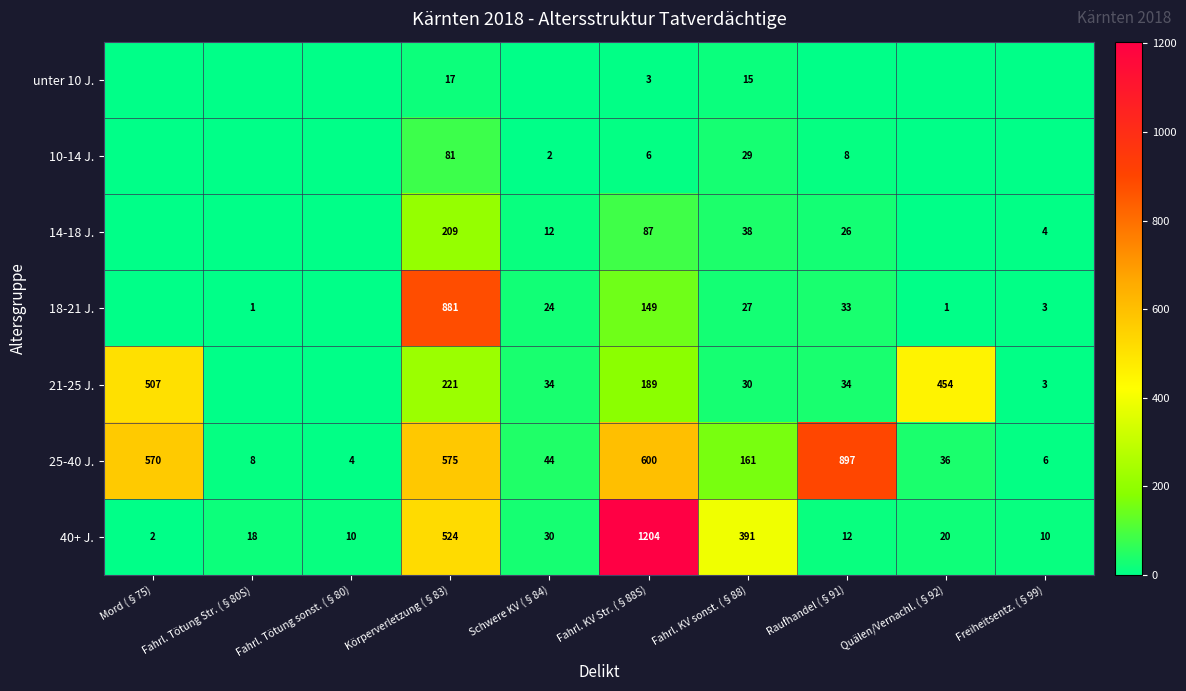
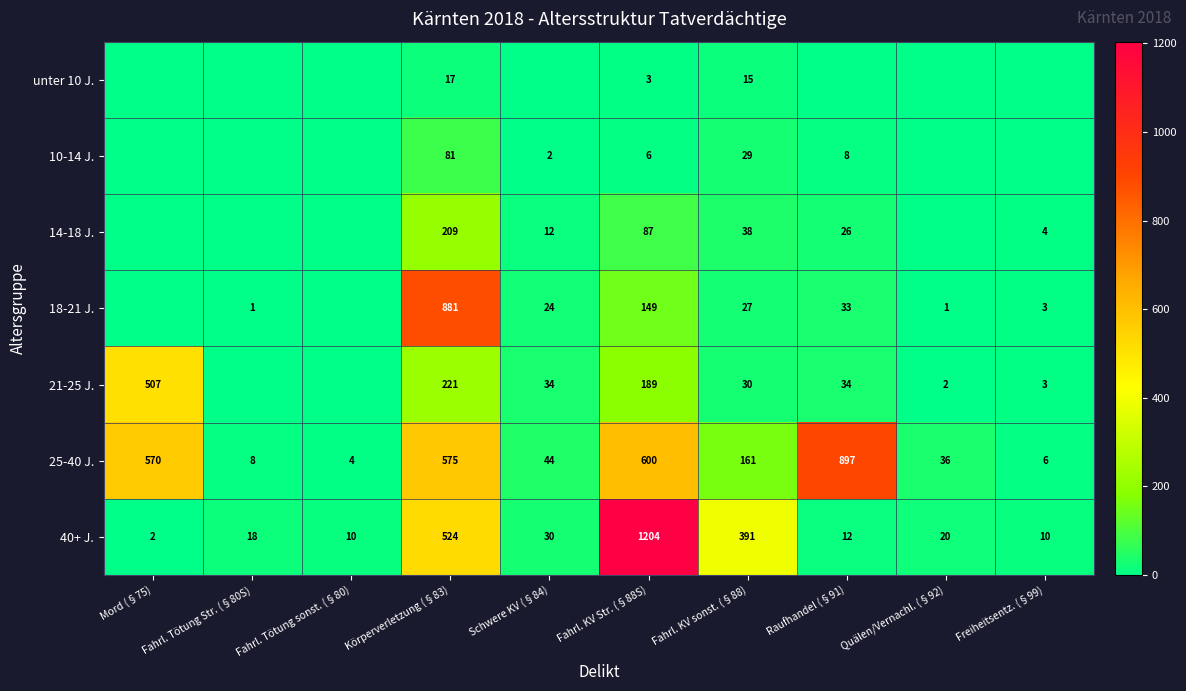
21-25 J., Quälen/Vernachl. (§92): 454 -> 2
